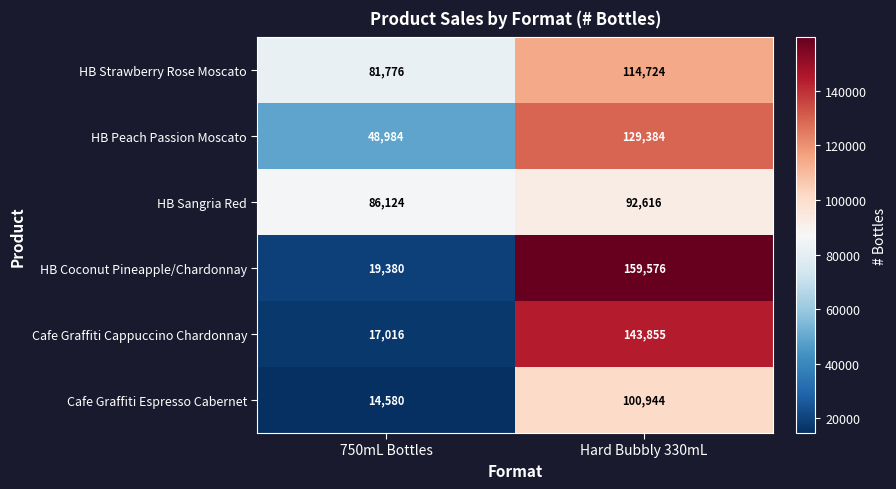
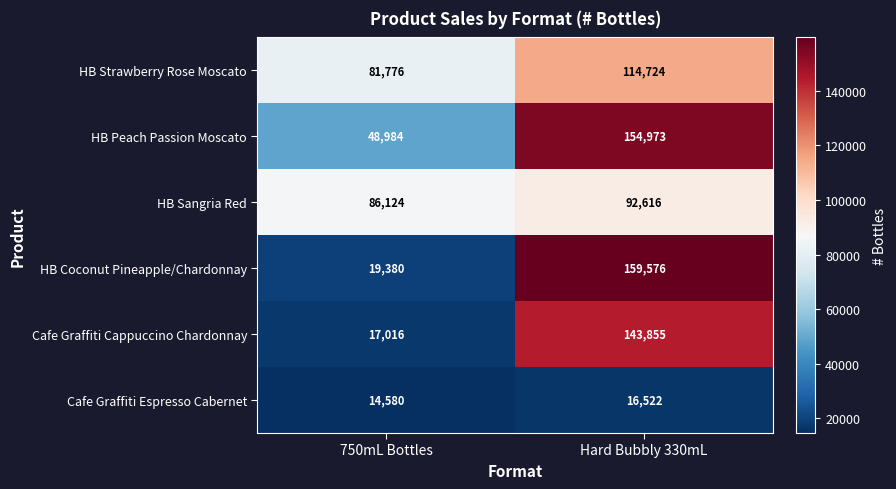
HB Peach Passion Moscato, Hard Bubbly 330mL: 129,384 -> 154,973
Cafe Graffiti Espresso Cabernet, Hard Bubbly 330mL: 100,944 -> 16,522
